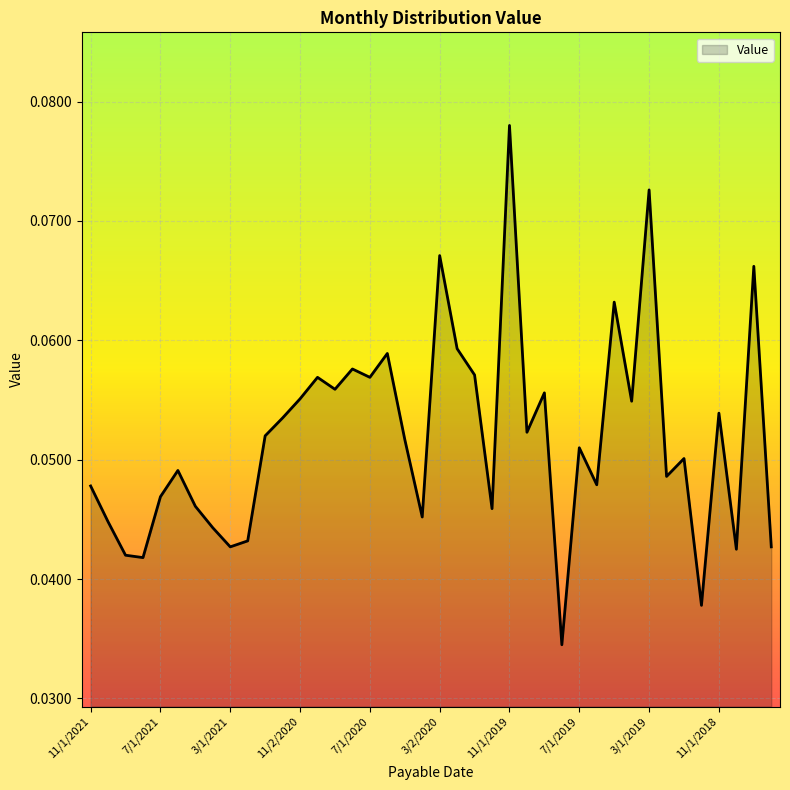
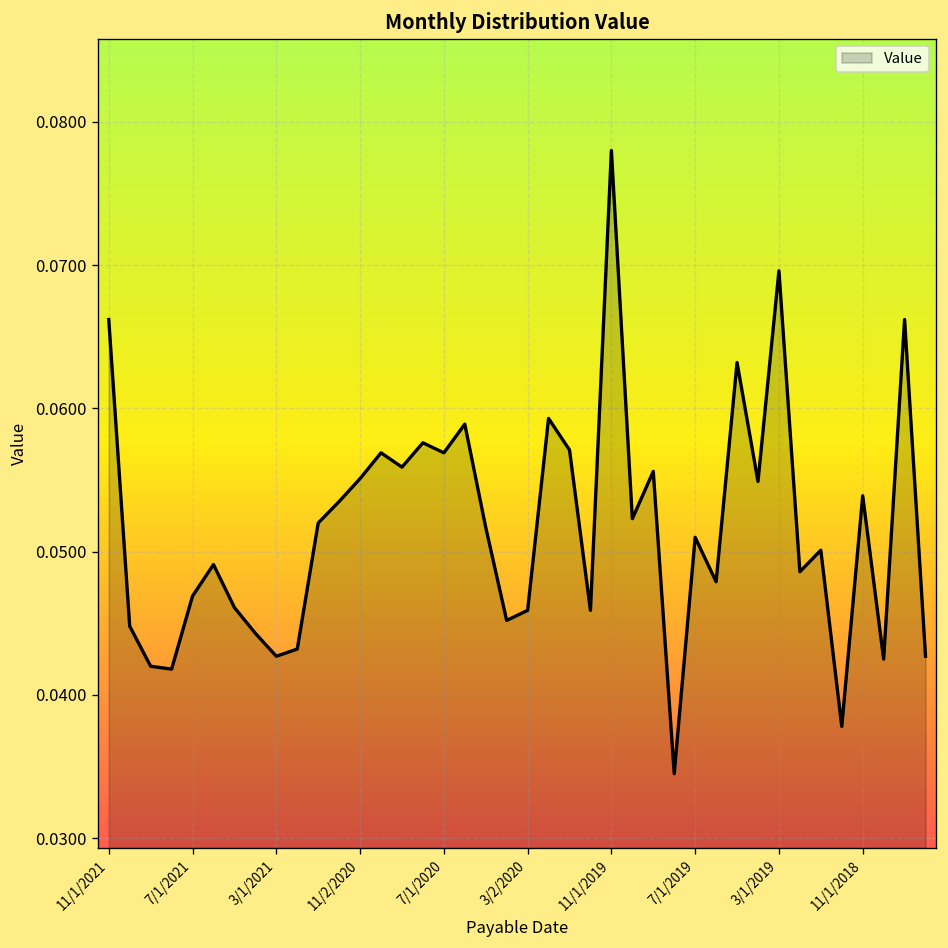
11/1/2021: 0.0478 -> 0.0662
3/2/2020: 0.0671 -> 0.0459
3/1/2019: 0.0726 -> 0.0696
